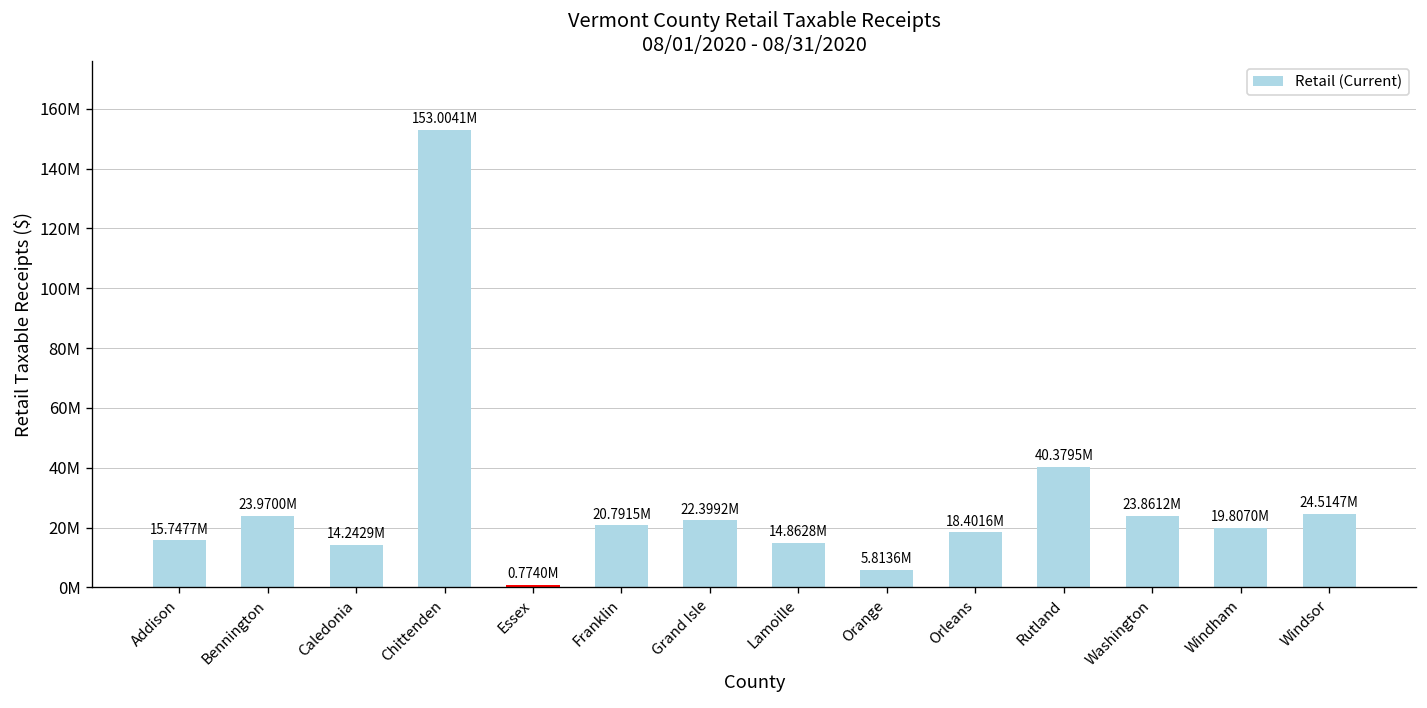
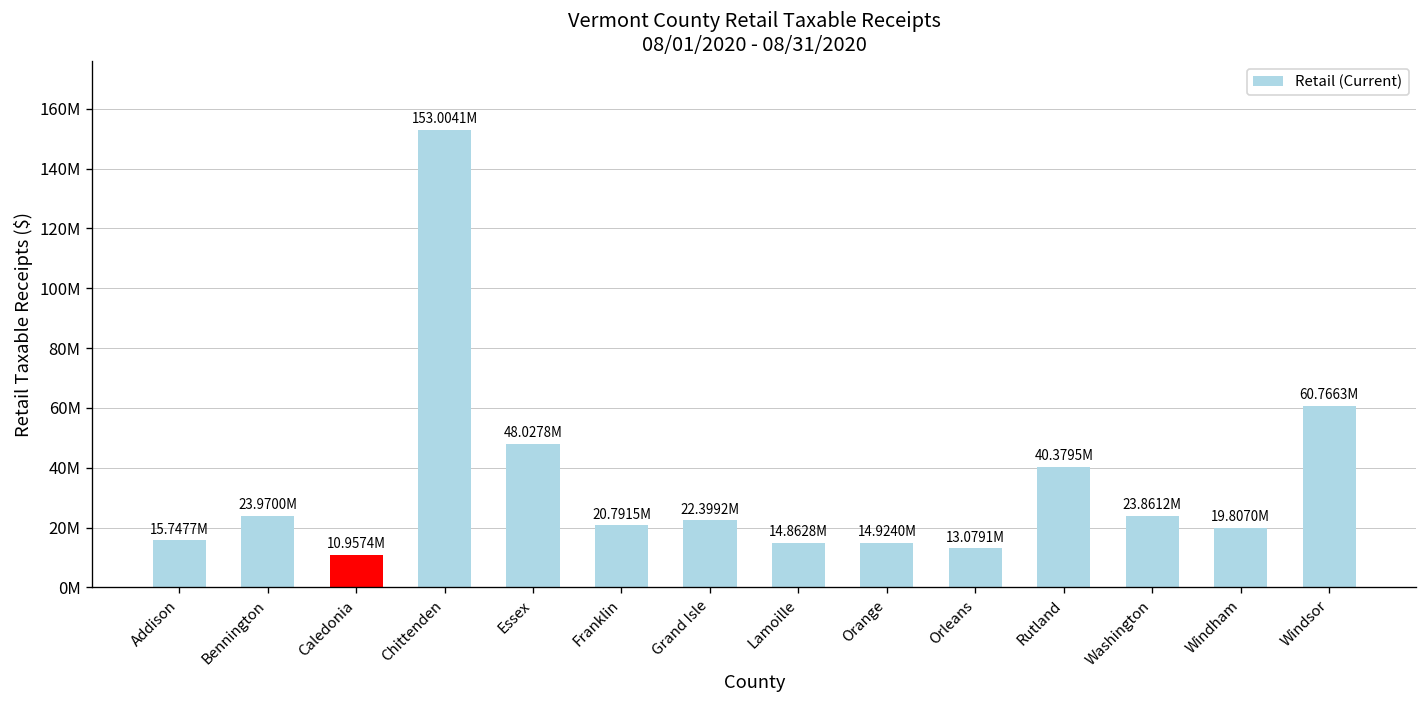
Caledonia: 14.2429M -> 10.9574M
Essex: 0.7740M -> 48.0278M
Orange: 5.8136M -> 14.9240M
Orleans: 18.4016M -> 13.0791M
Windsor: 24.5147M -> 60.7663M
